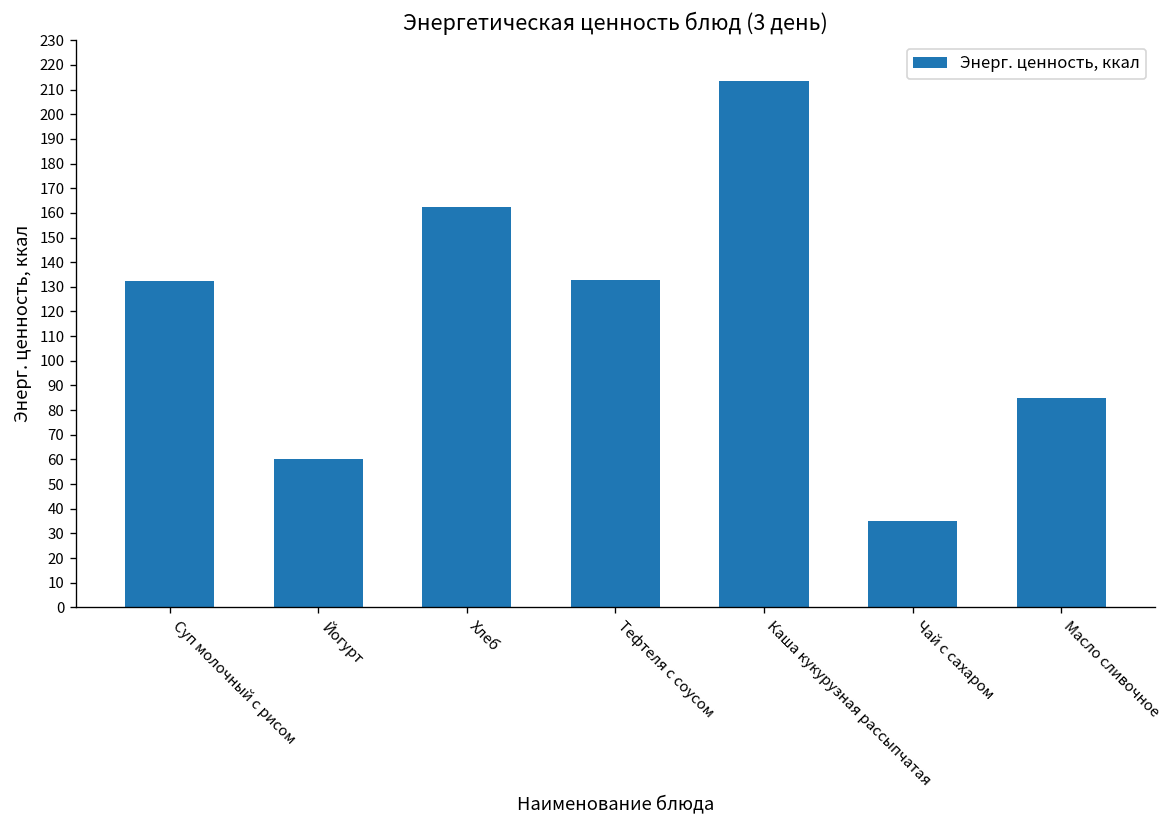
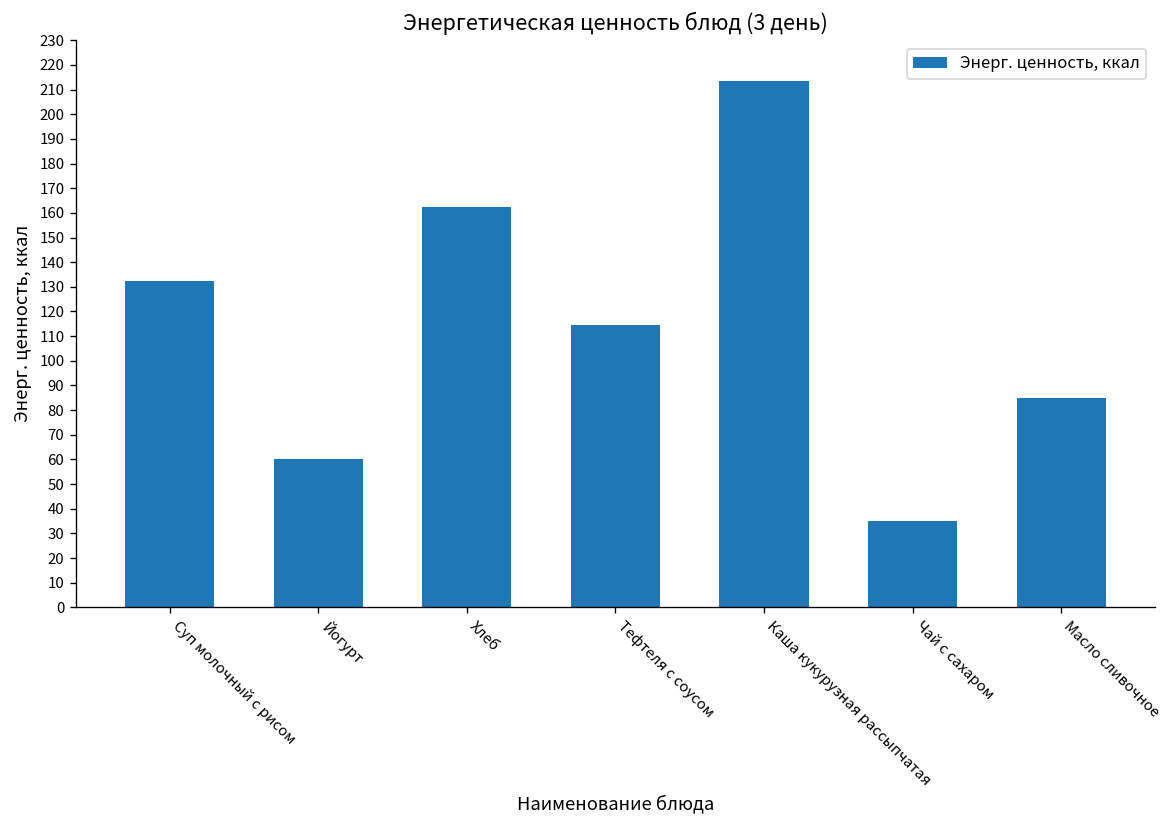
Тефтеля с соусом: 133 -> 114
